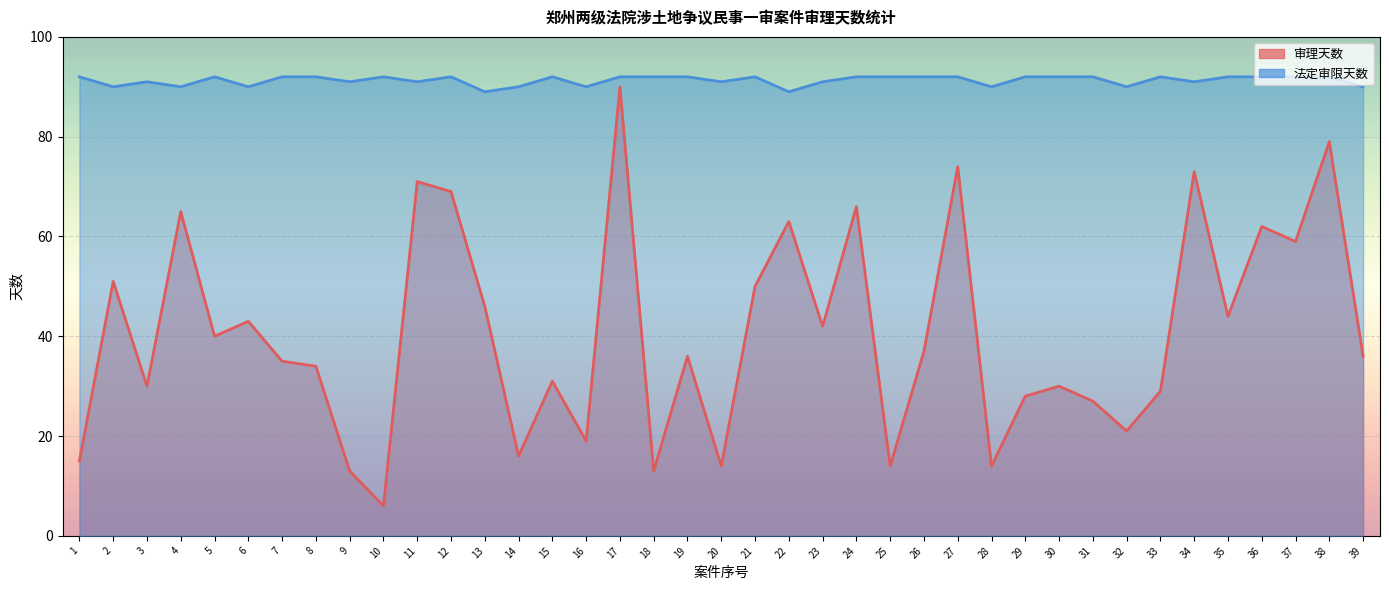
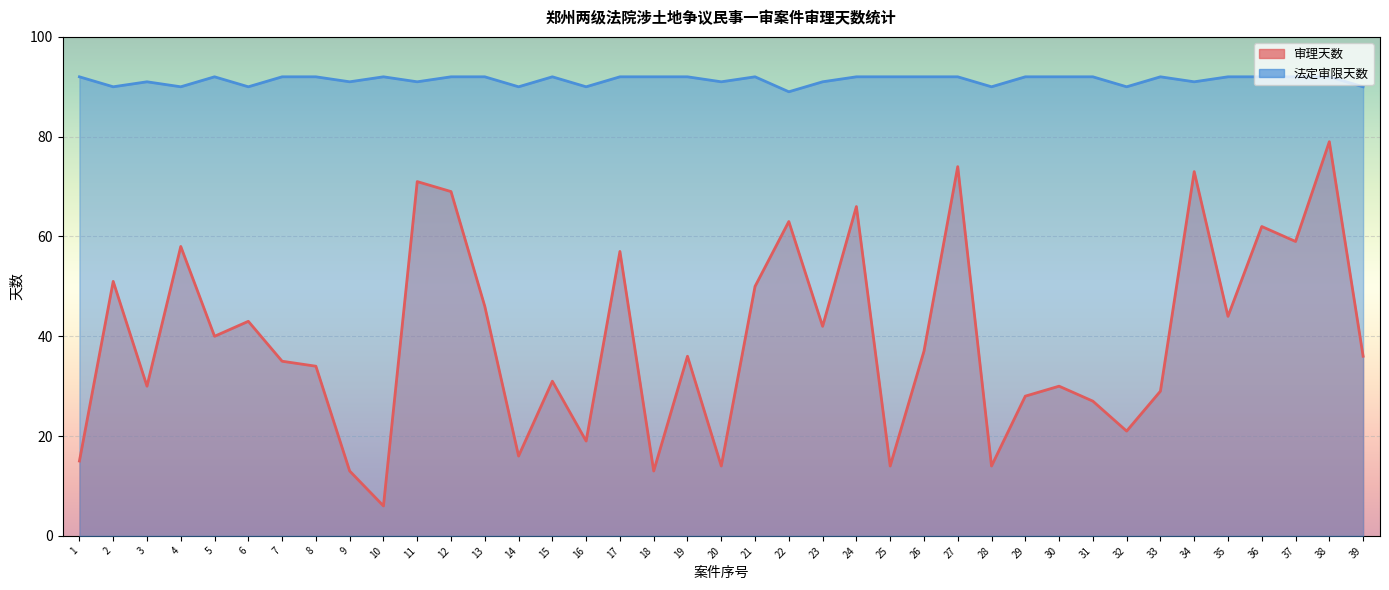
审理天数, 4: 65 -> 58
法定审限天数, 13: 89 -> 92
审理天数, 17: 90 -> 57
